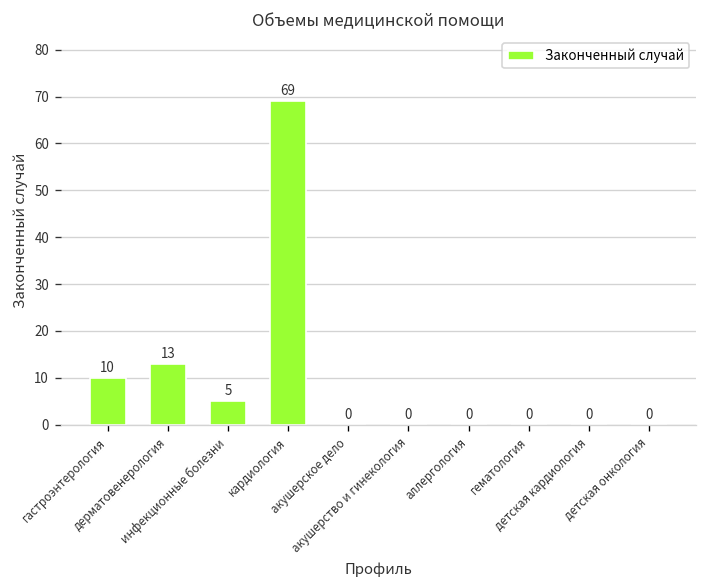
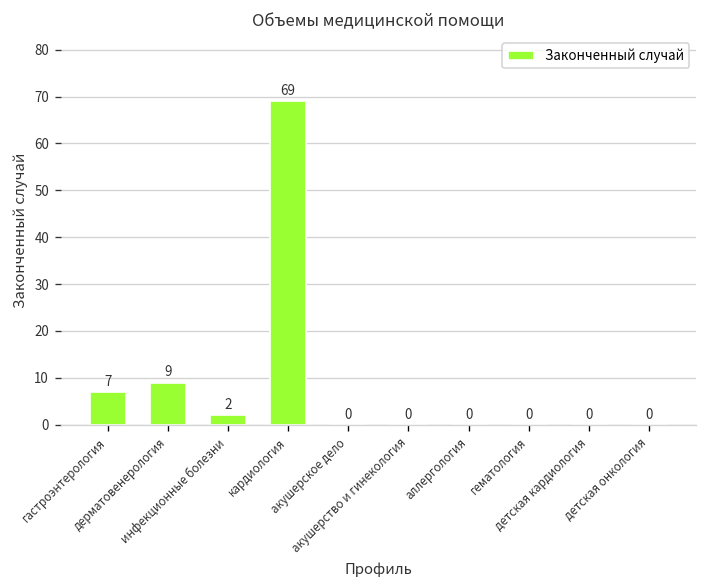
гастроэнтерология: 10 -> 7
дерматовенерология: 13 -> 9
инфекционные болезни: 5 -> 2
